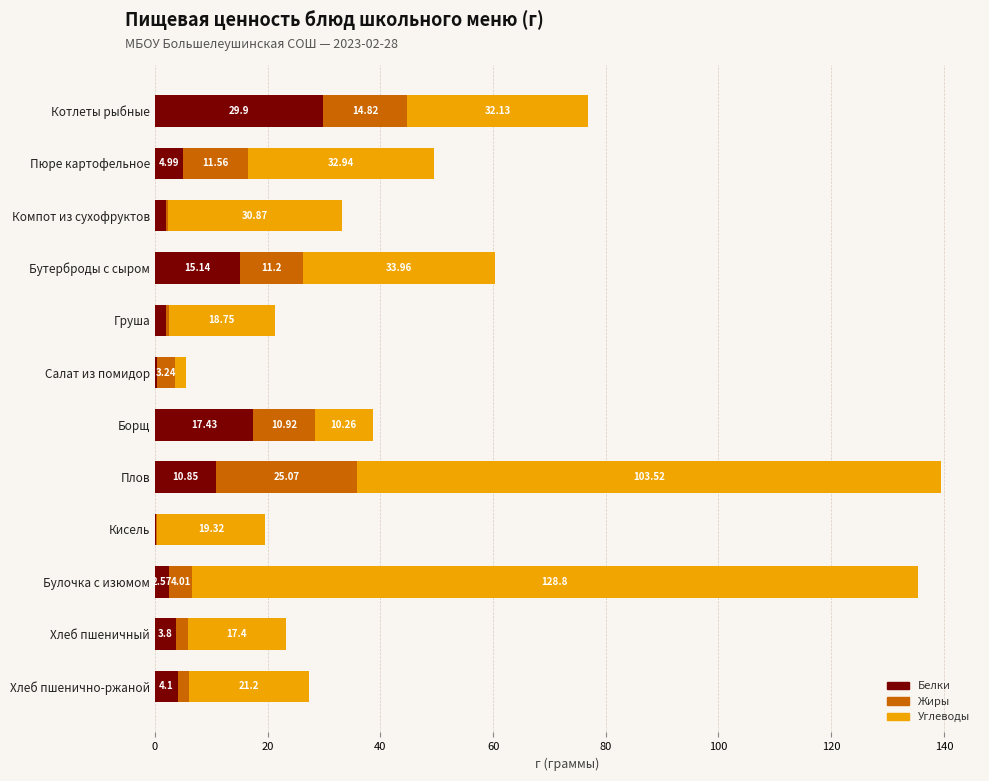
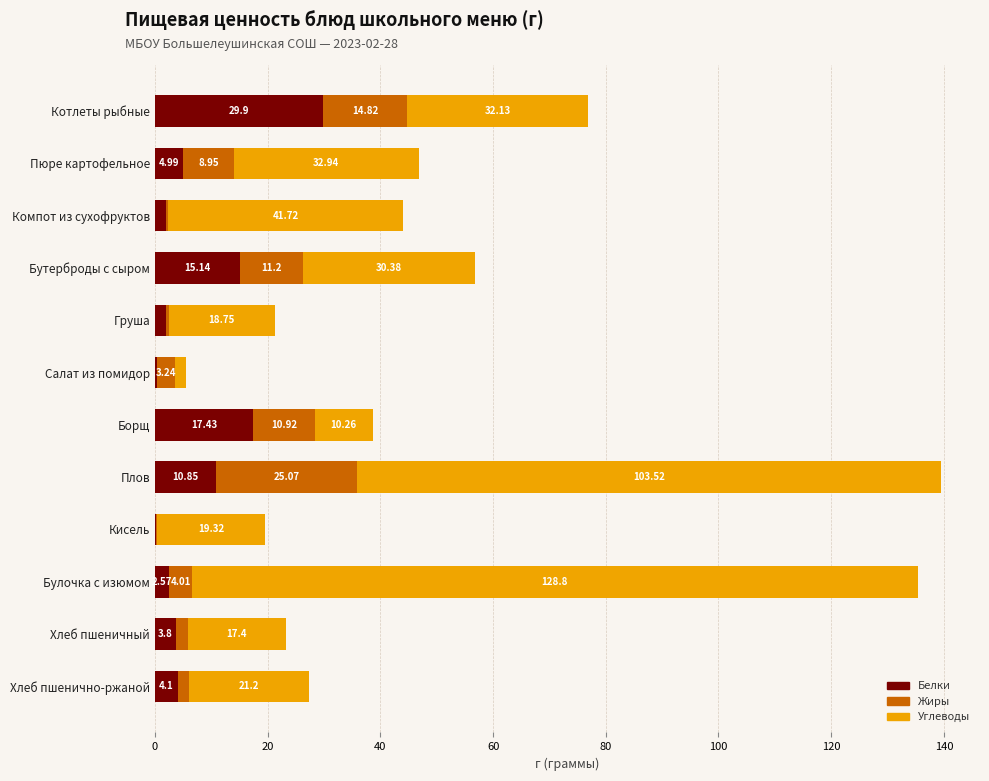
Жиры, Пюре картофельное: 11.56 -> 8.95
Углеводы, Компот из сухофруктов: 30.87 -> 41.72
Углеводы, Бутерброды с сыром: 33.96 -> 30.38
